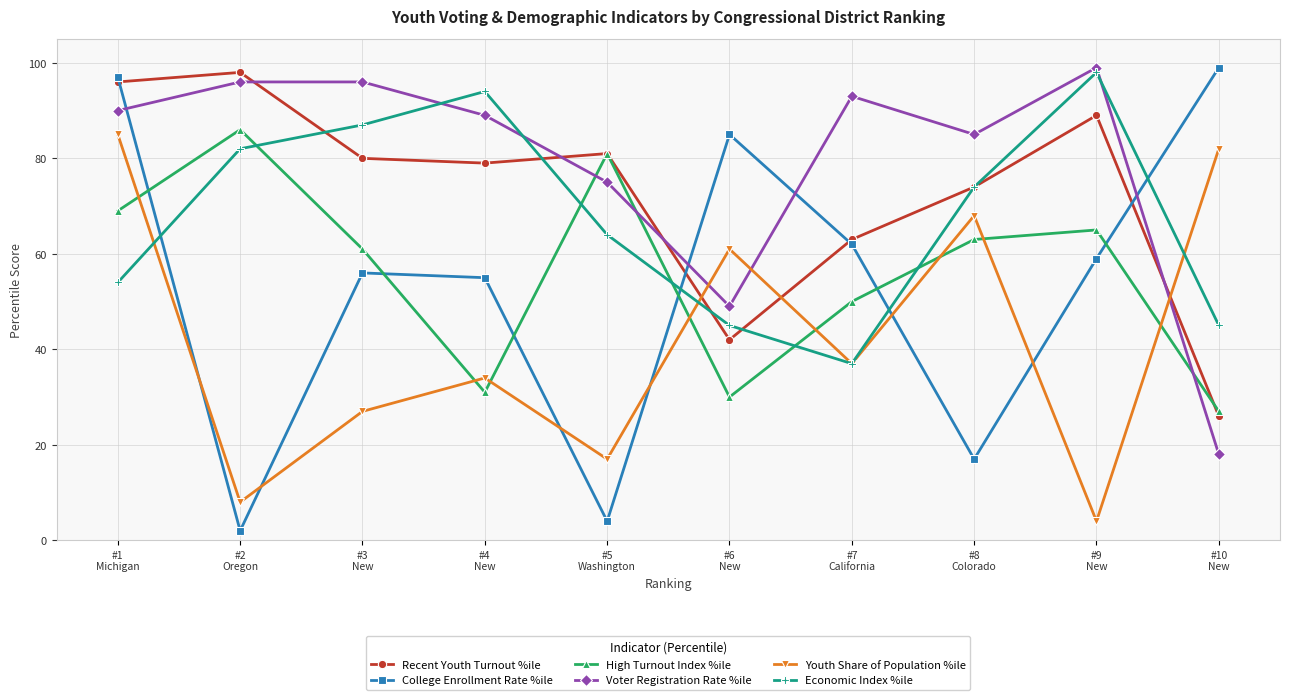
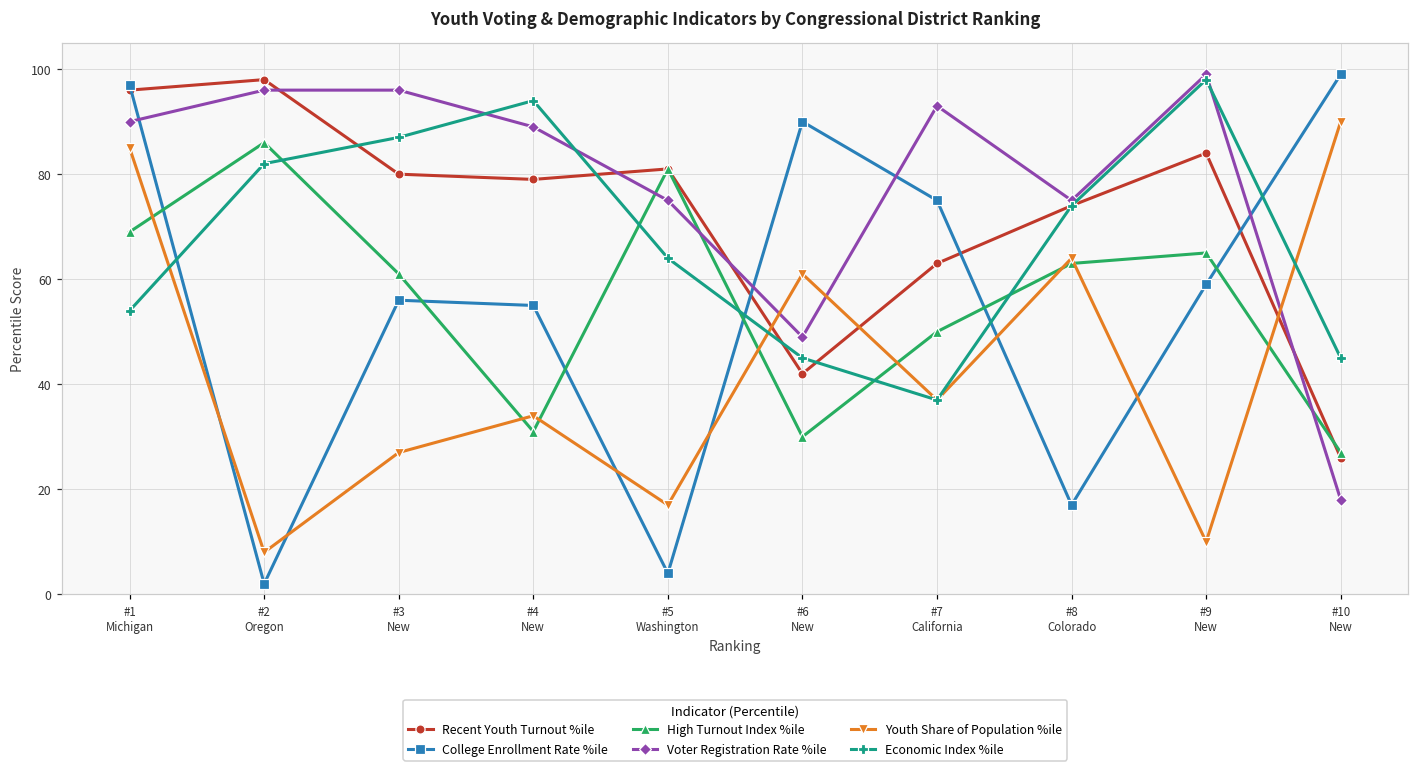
College Enrollment Rate %ile, #6 New: 85 -> 90
College Enrollment Rate %ile, #7 California: 62 -> 75
Voter Registration Rate %ile, #8 Colorado: 85 -> 75
Youth Share of Population %ile, #8 Colorado: 68 -> 64
Recent Youth Turnout %ile, #9 New: 89 -> 84
Youth Share of Population %ile, #9 New: 4 -> 10
Youth Share of Population %ile, #10 New: 82 -> 90
